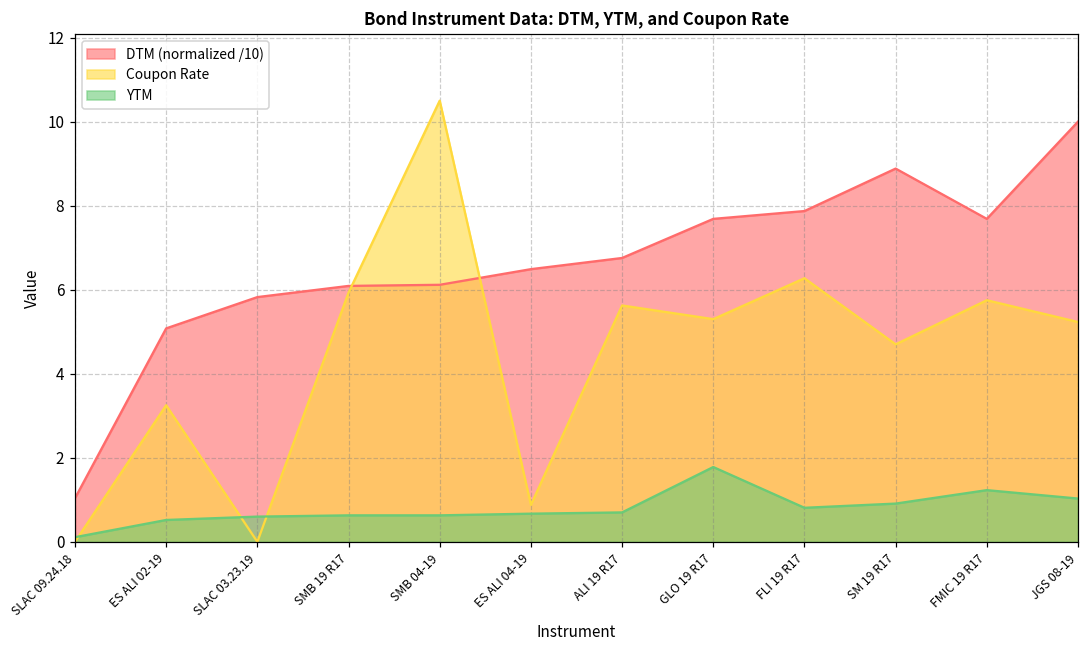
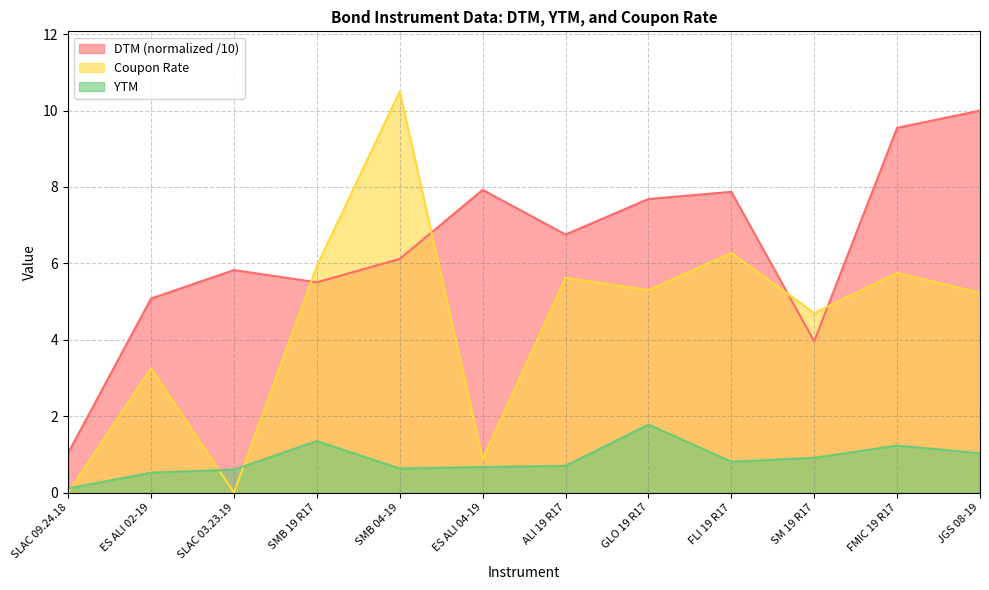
DTM (normalized /10), SMB 19 R17: 6.1 -> 5.5
YTM, SMB 19 R17: 0.6 -> 1.4
DTM (normalized /10), ES ALI 04-19: 6.5 -> 7.9
DTM (normalized /10), SM 19 R17: 8.9 -> 4.0
DTM (normalized /10), FMIC 19 R17: 7.7 -> 9.5
